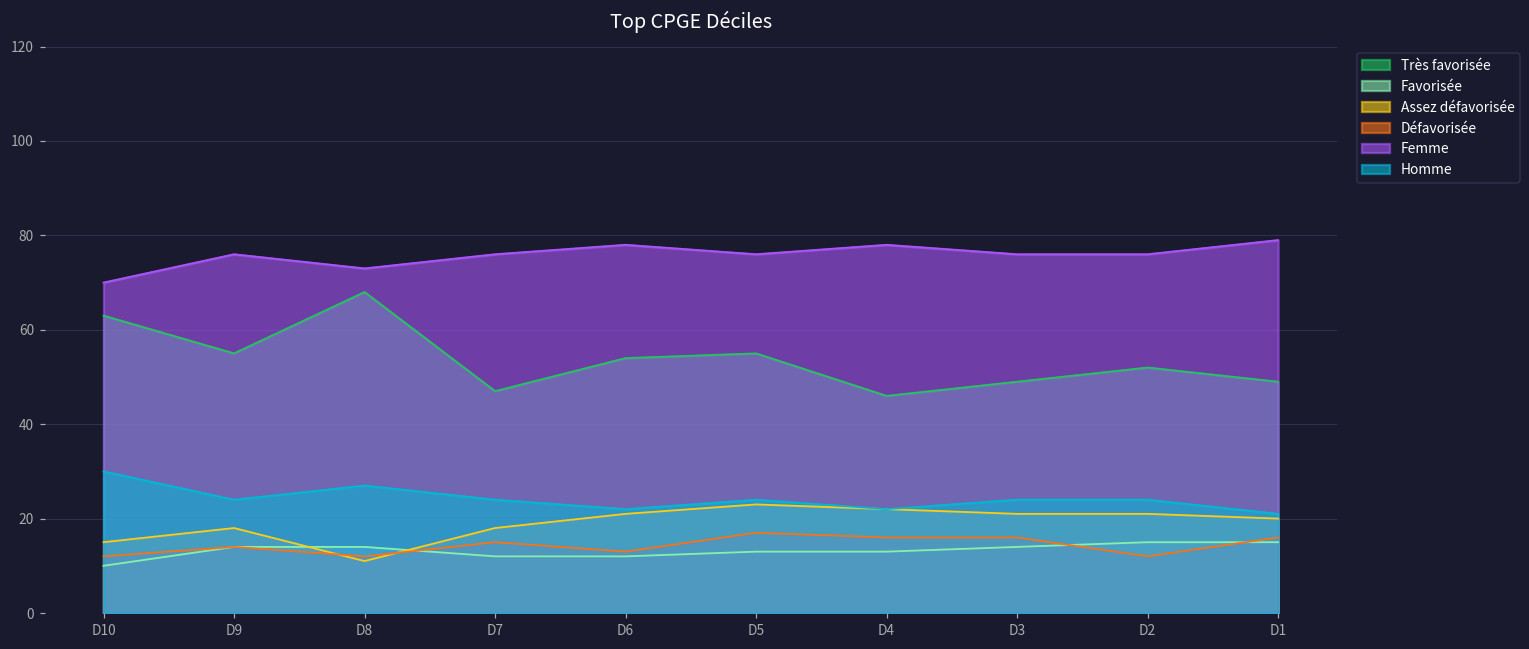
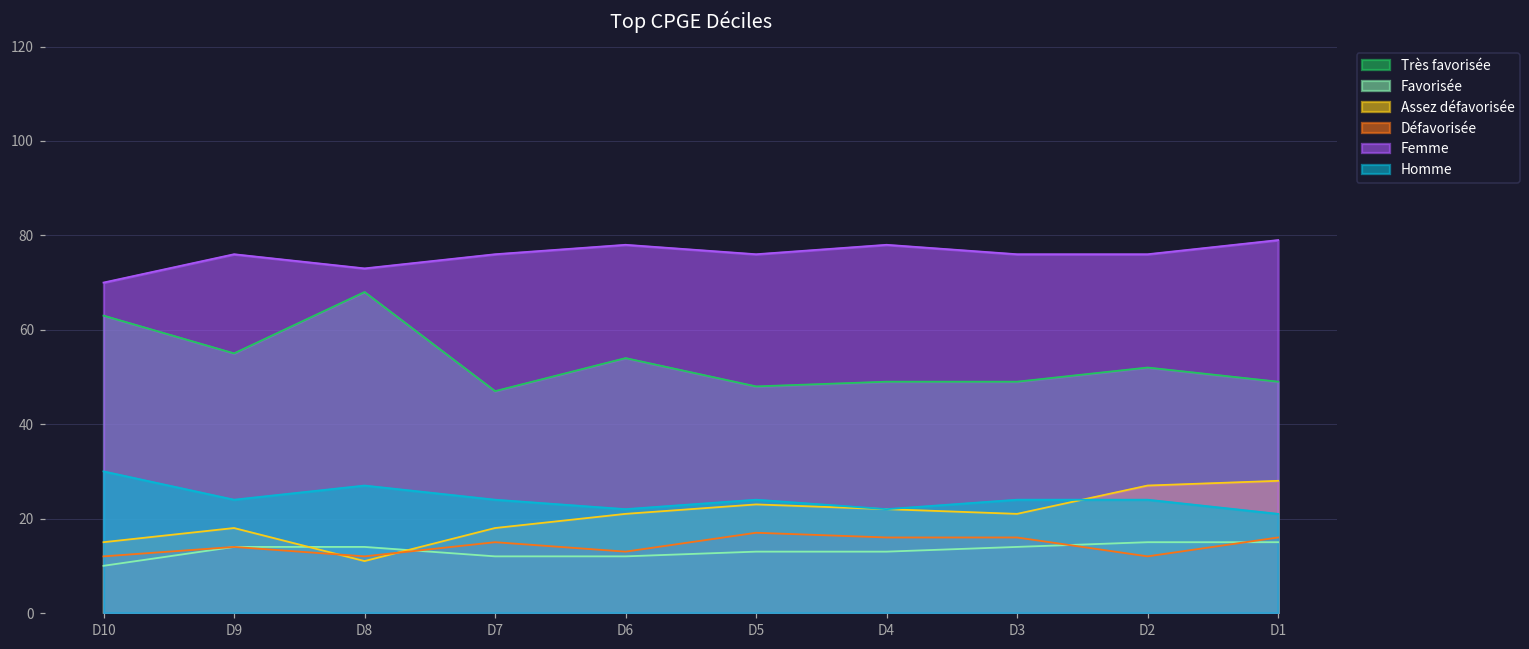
Très favorisée, D5: 55 -> 48
Très favorisée, D4: 46 -> 49
Assez défavorisée, D2: 21 -> 27
Assez défavorisée, D1: 20 -> 28
